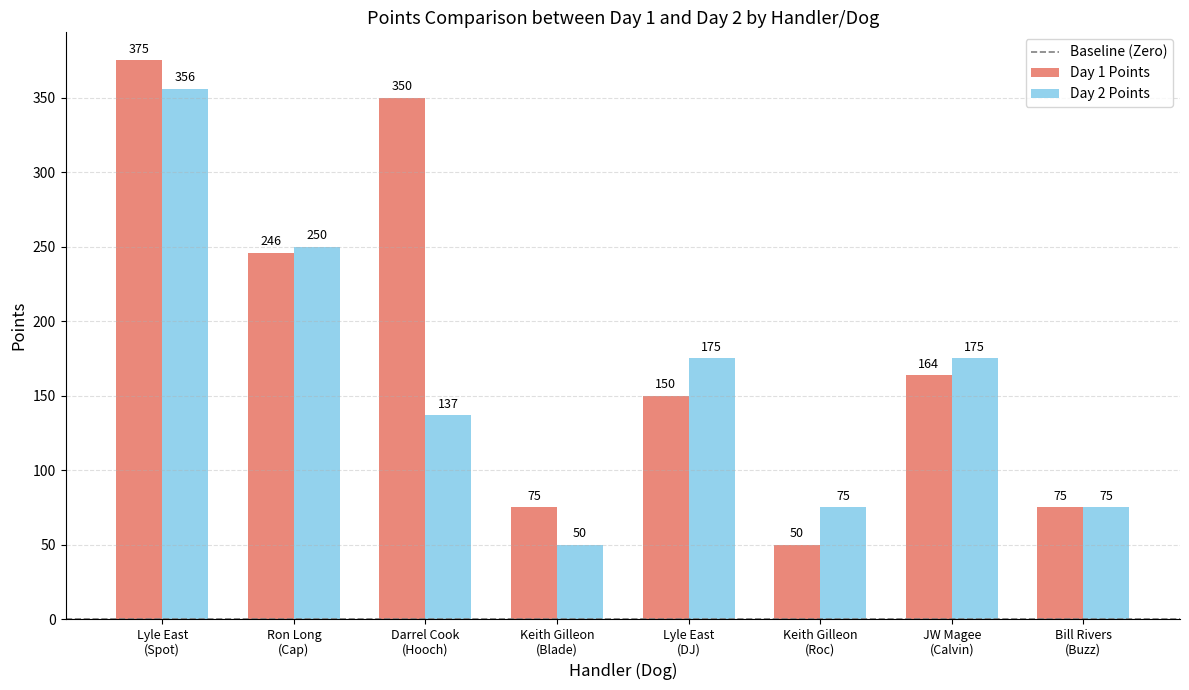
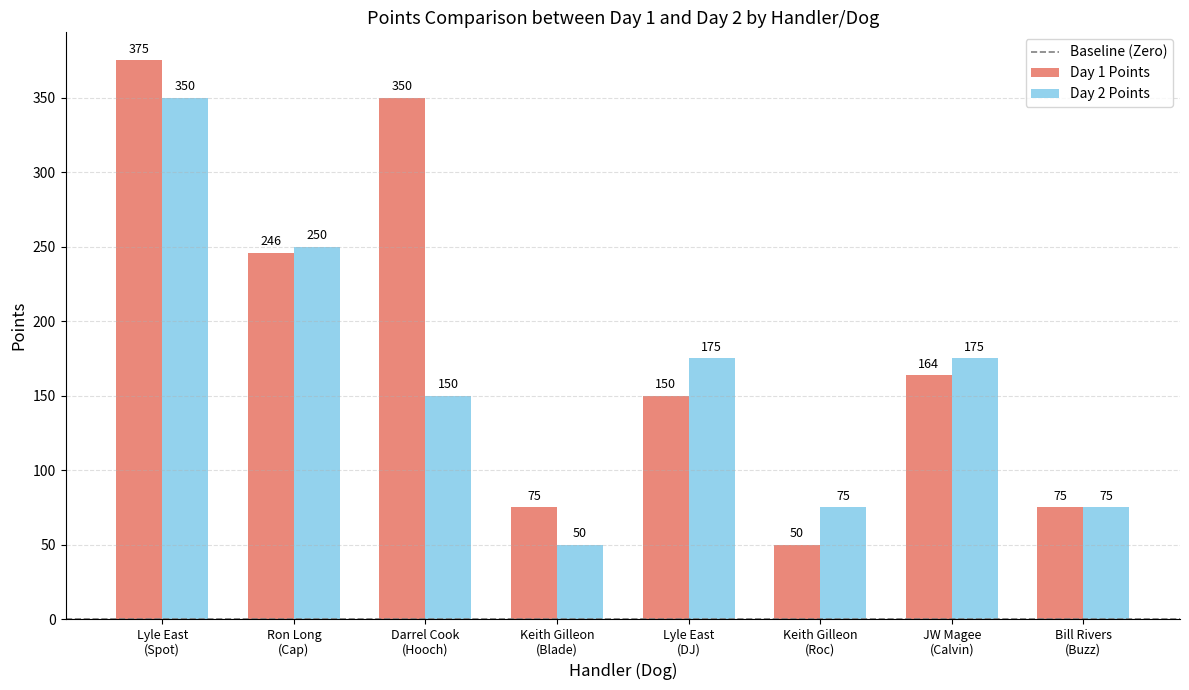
Day 2 Points, Lyle East (Spot): 356 -> 350
Day 2 Points, Darrel Cook (Hooch): 137 -> 150
